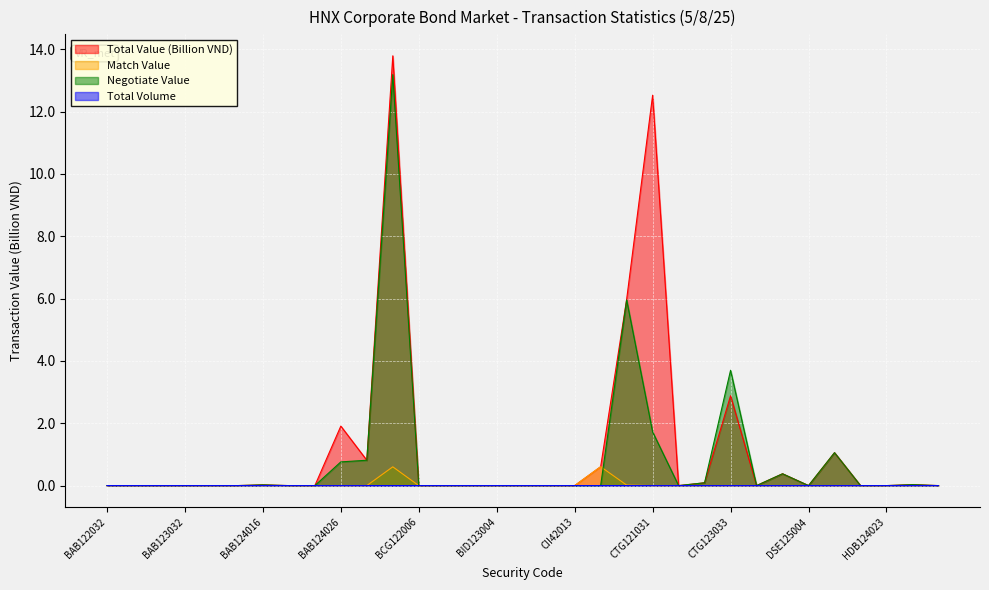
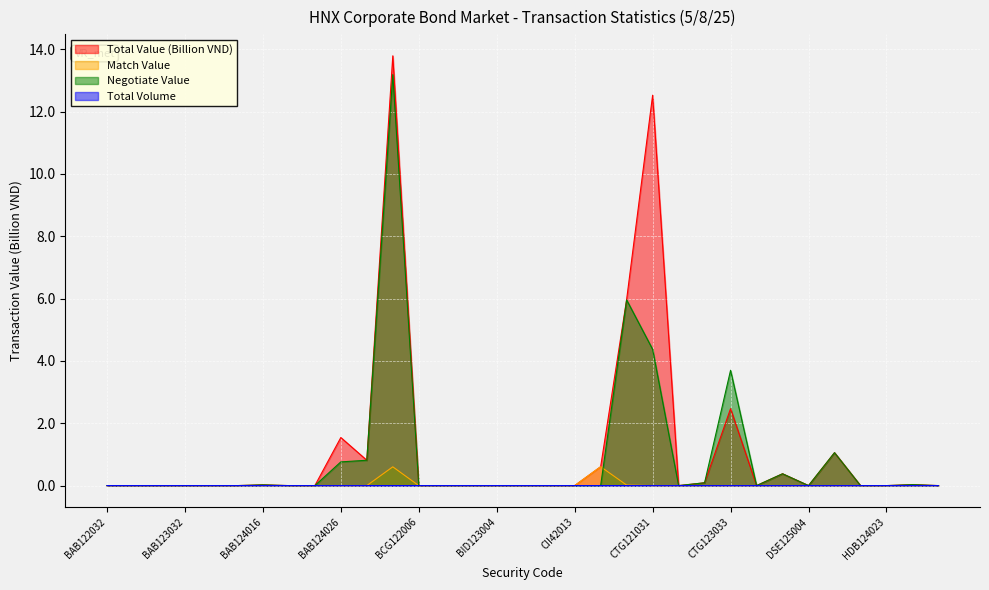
Total Value (Billion VND), BAB124026: 1.9 -> 1.5
Negotiate Value, CTG121031: 1.7 -> 4.4
Total Value (Billion VND), CTG123033: 2.9 -> 2.5
